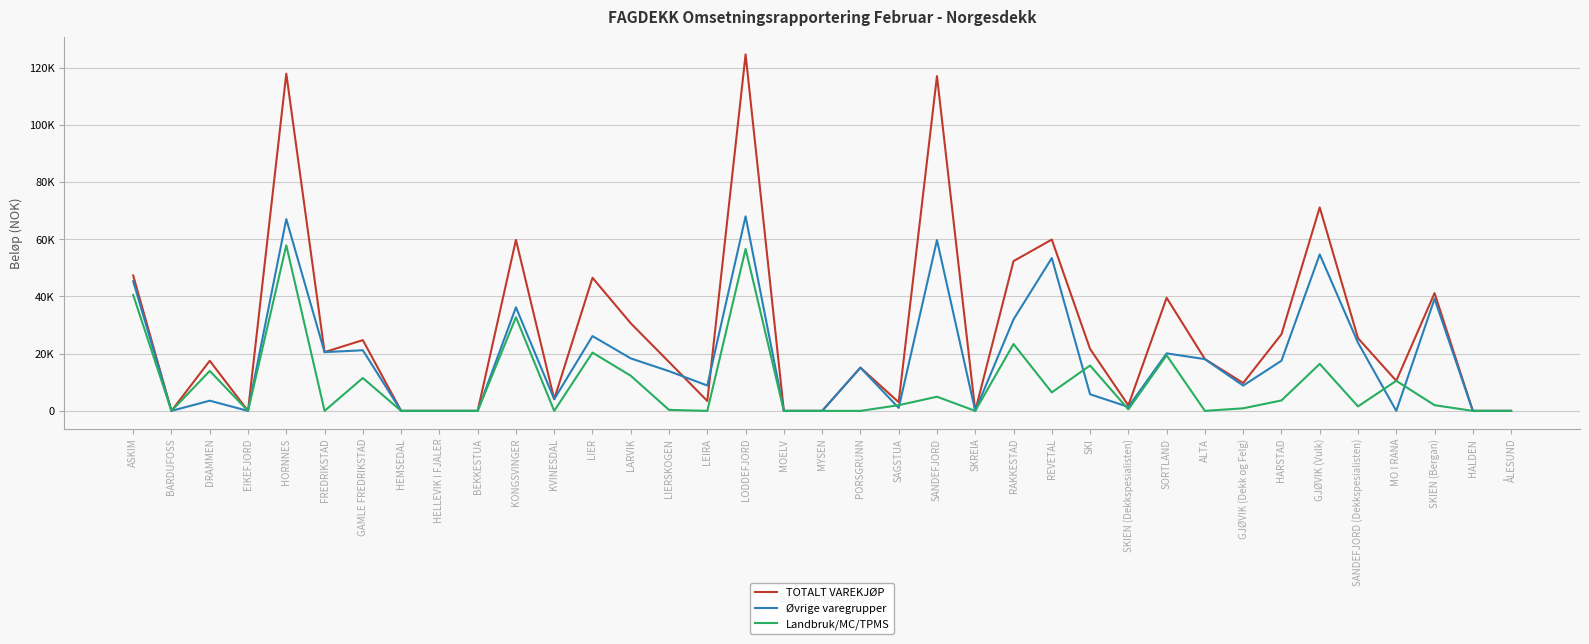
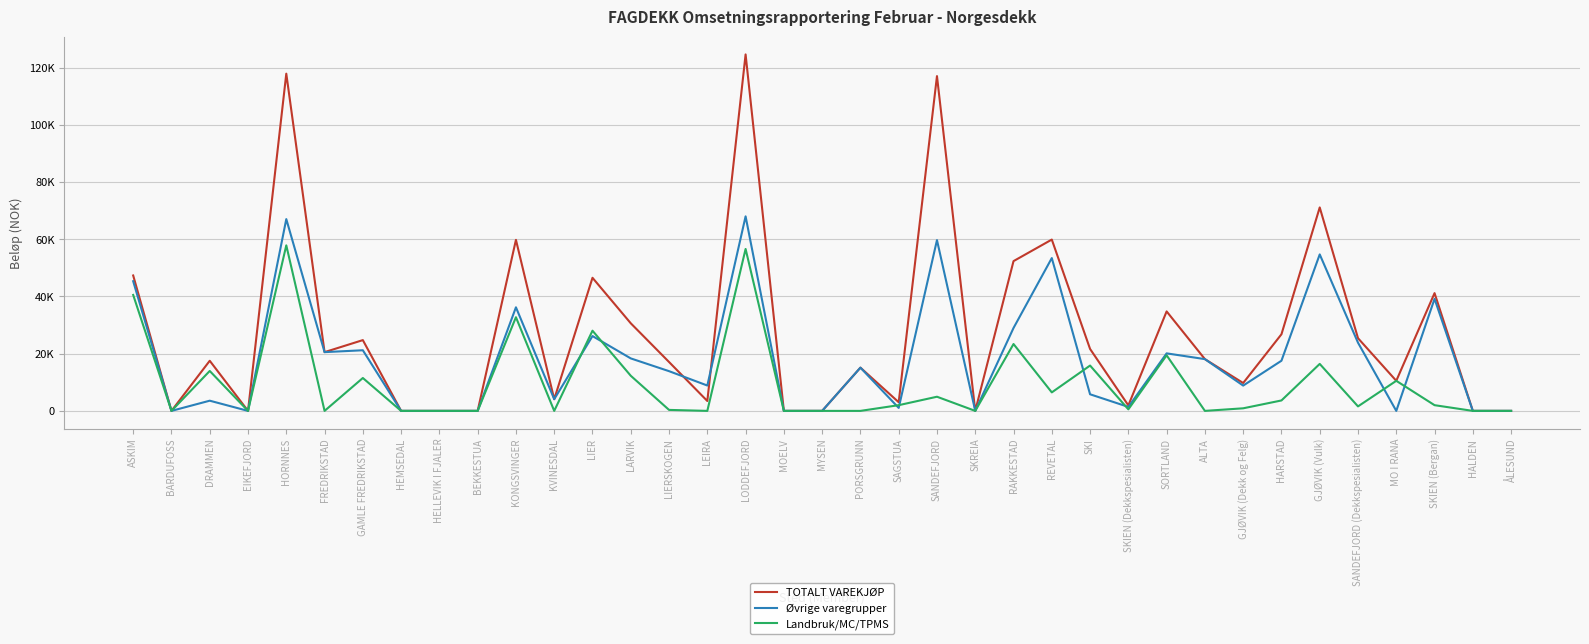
Landbruk/MC/TPMS, LIER: 20000 -> 28000
Øvrige varegrupper, RAKKESTAD: 32000 -> 29000
TOTALT VAREKJØP, SORTLAND: 40000 -> 35000
